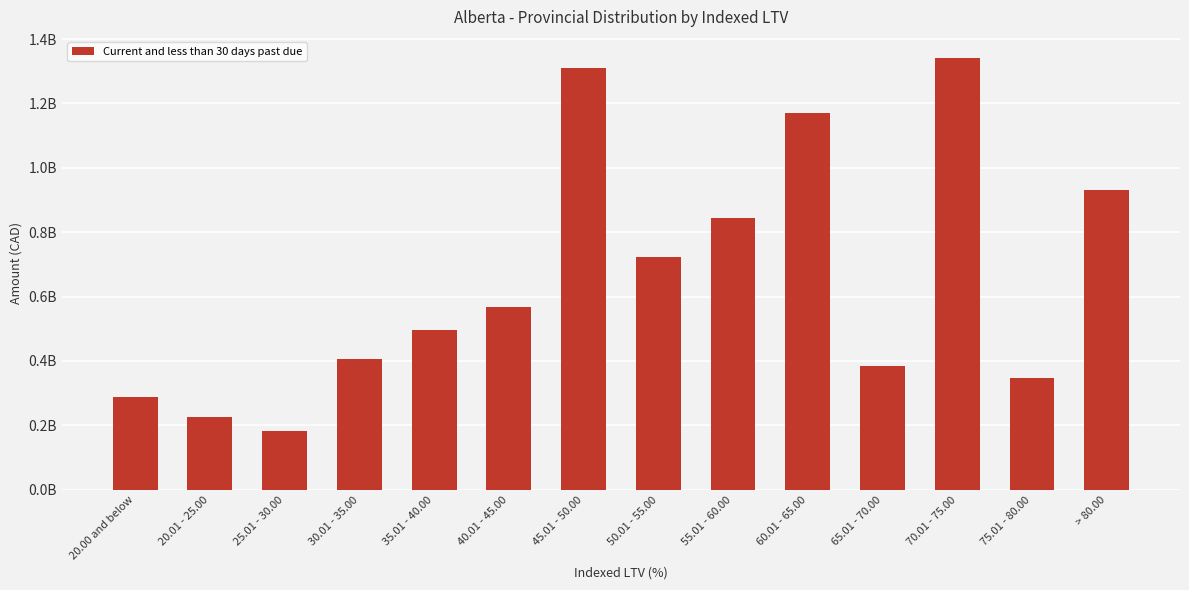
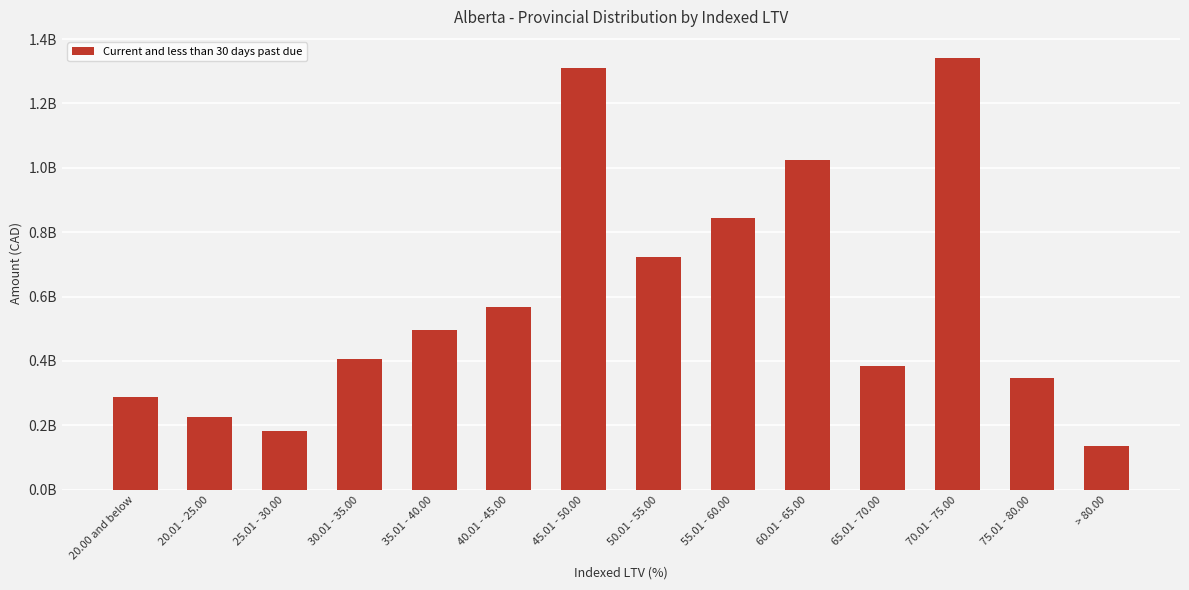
60.01 - 65.00: 1170000000 -> 1020000000
> 80.00: 930000000 -> 140000000
